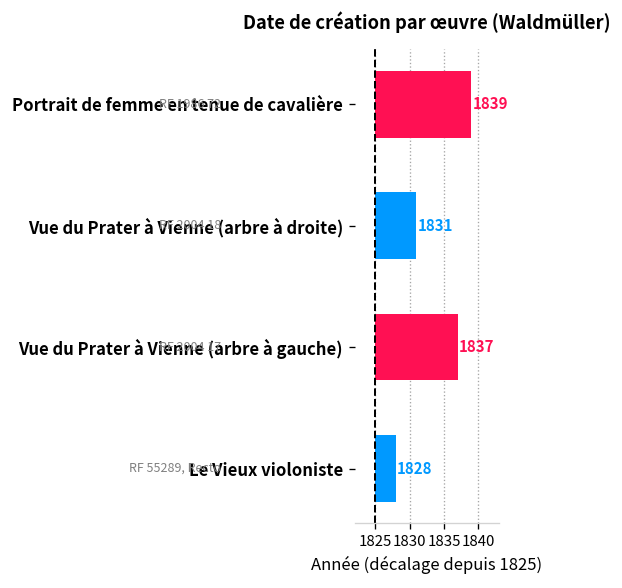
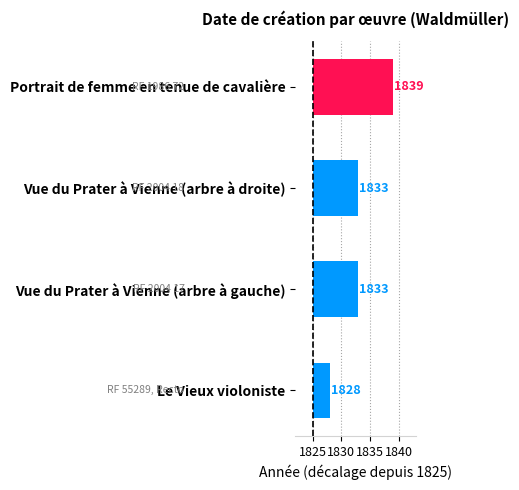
Vue du Prater à Vienne (arbre à droite): 1831 -> 1833
Vue du Prater à Vienne (arbre à gauche): 1837 -> 1833
